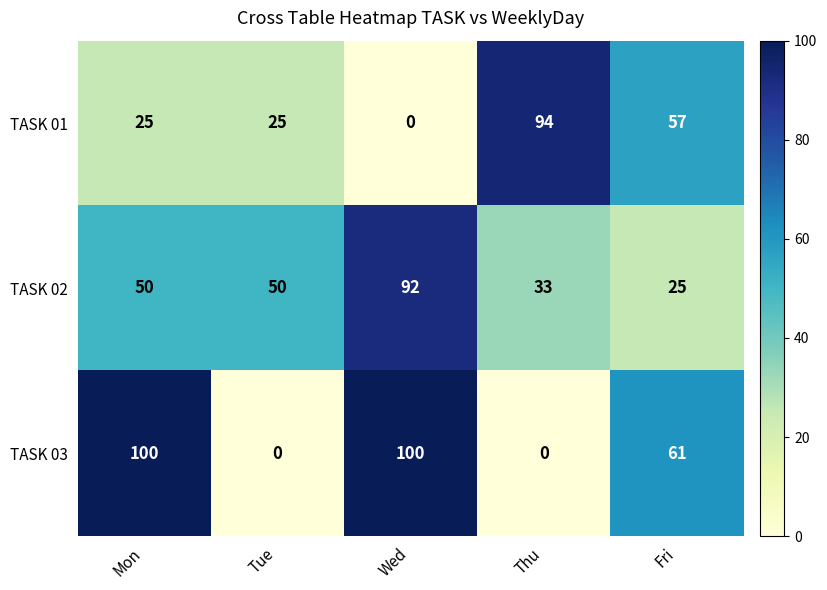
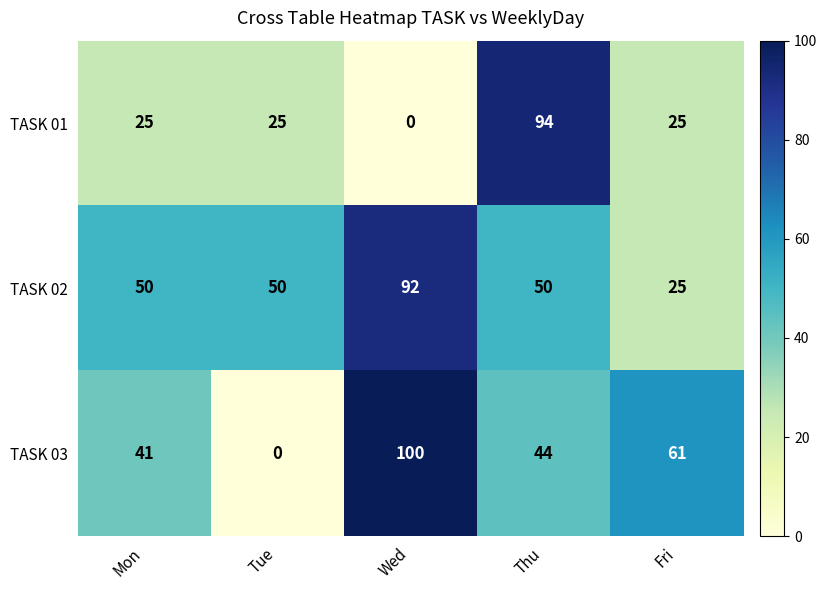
TASK 01, Fri: 57 -> 25
TASK 02, Thu: 33 -> 50
TASK 03, Mon: 100 -> 41
TASK 03, Thu: 0 -> 44
